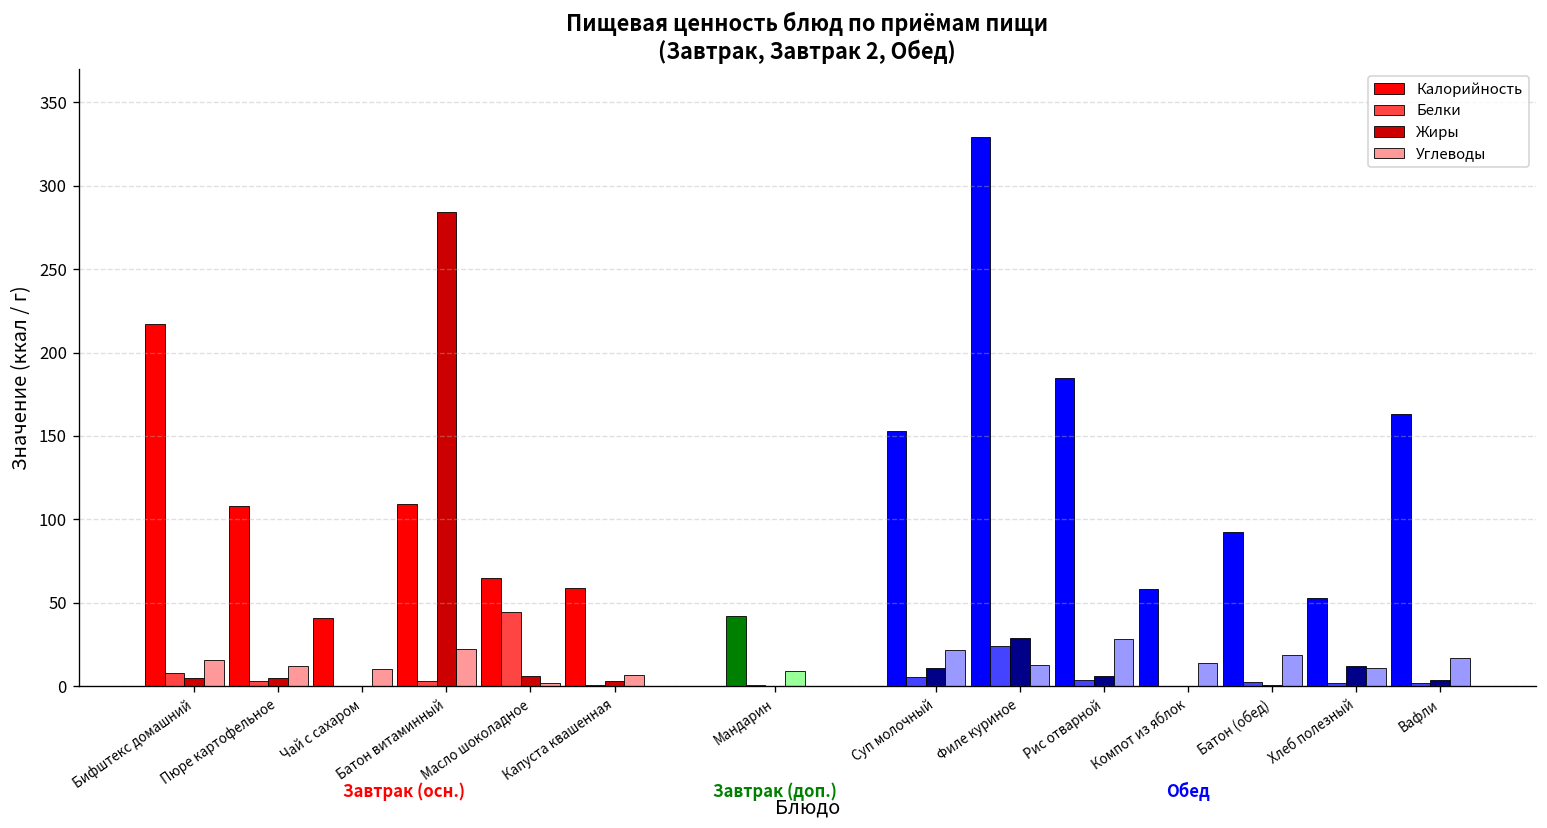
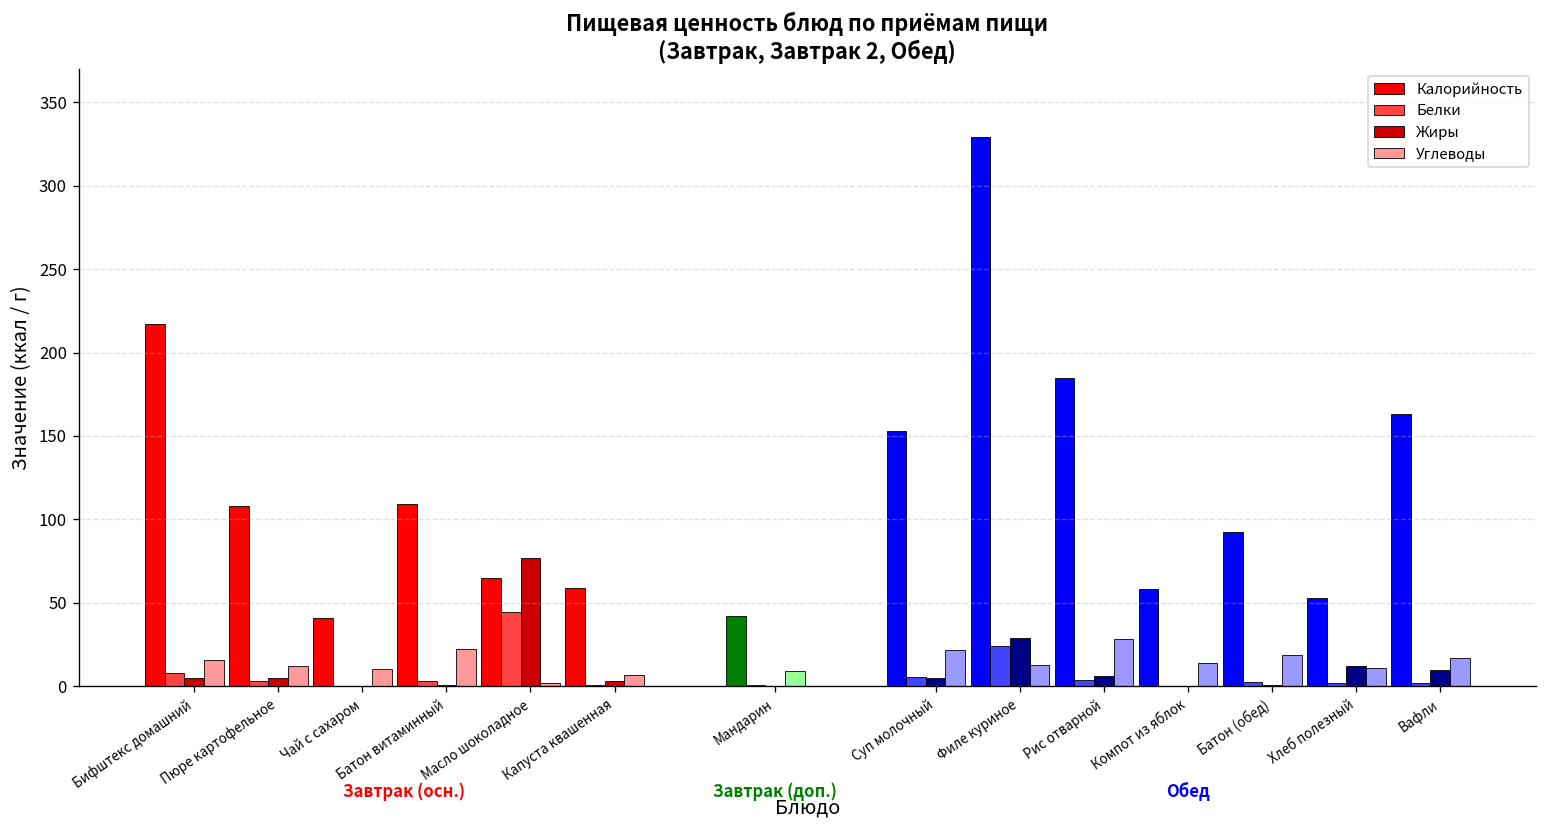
Батон витаминный: 284 -> 1
Масло шоколадное: 6 -> 77
Суп молочный: 11 -> 5
Вафли: 4 -> 10
